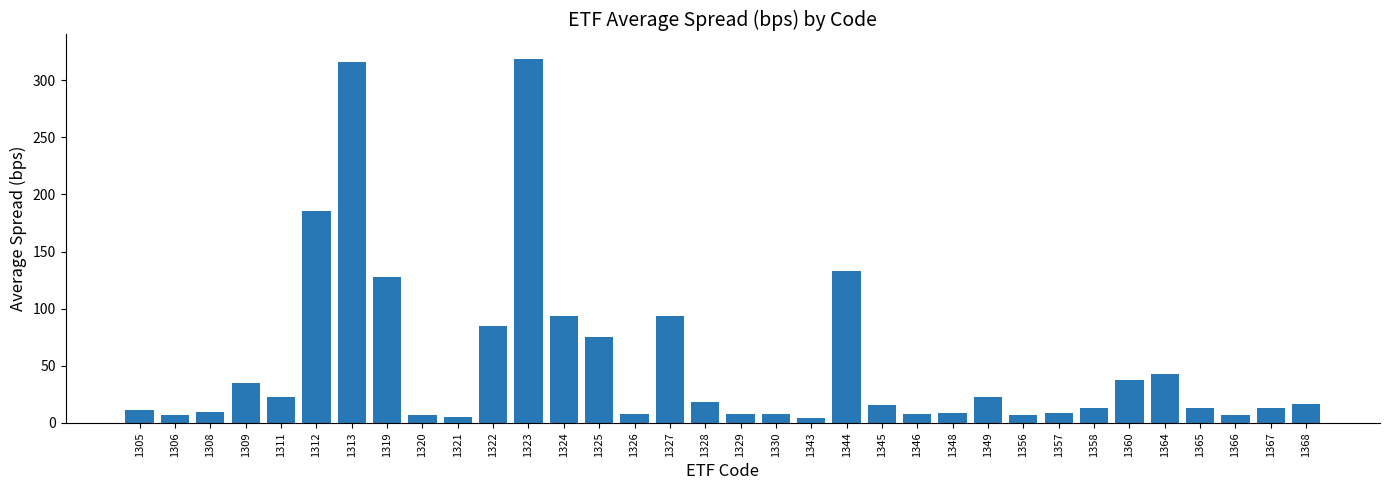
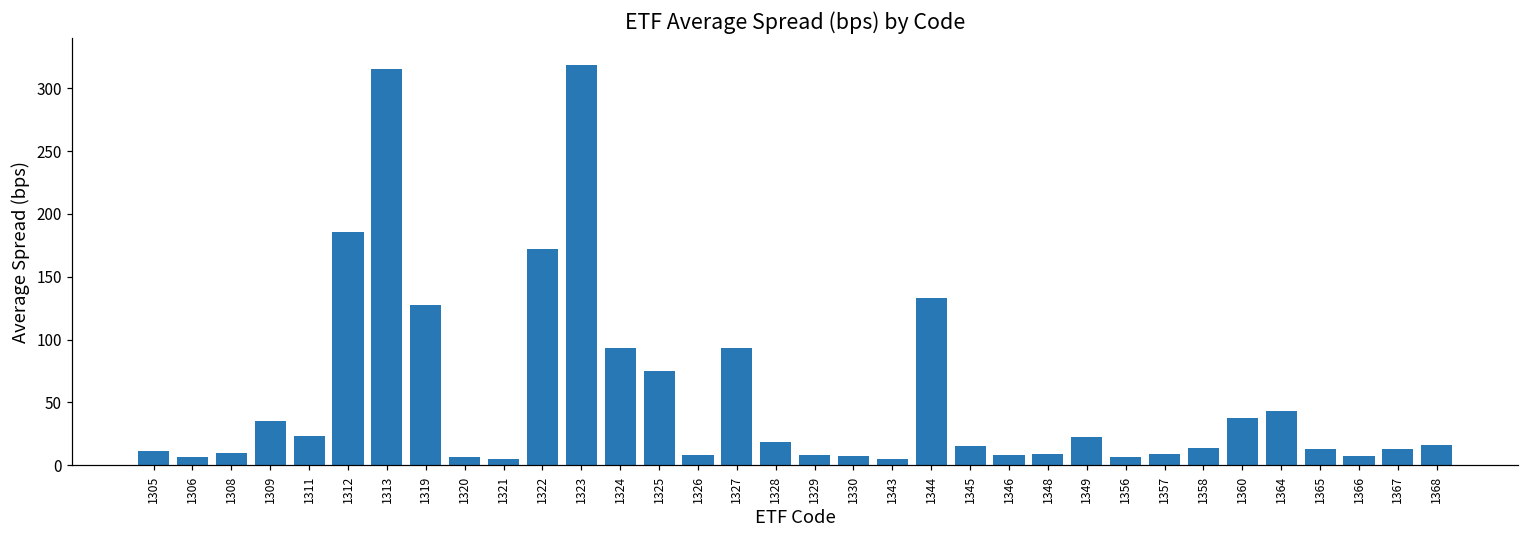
1322: 85 -> 172
